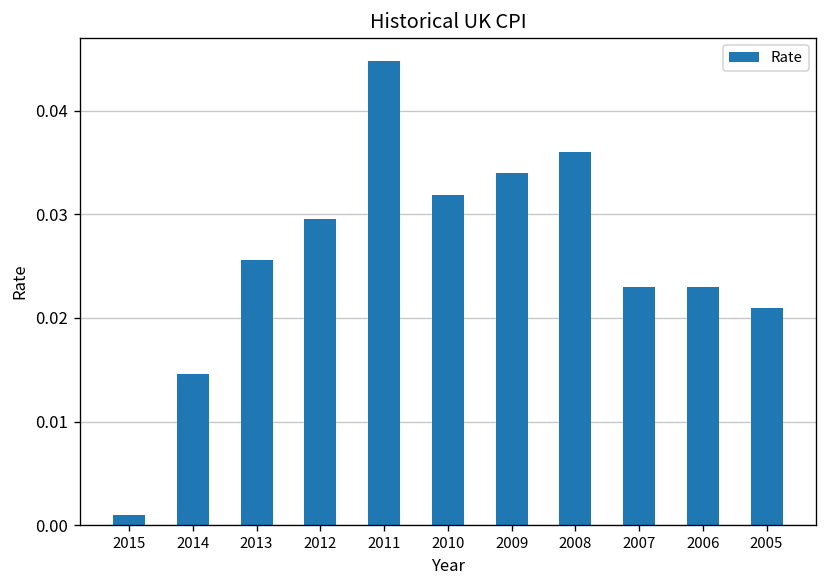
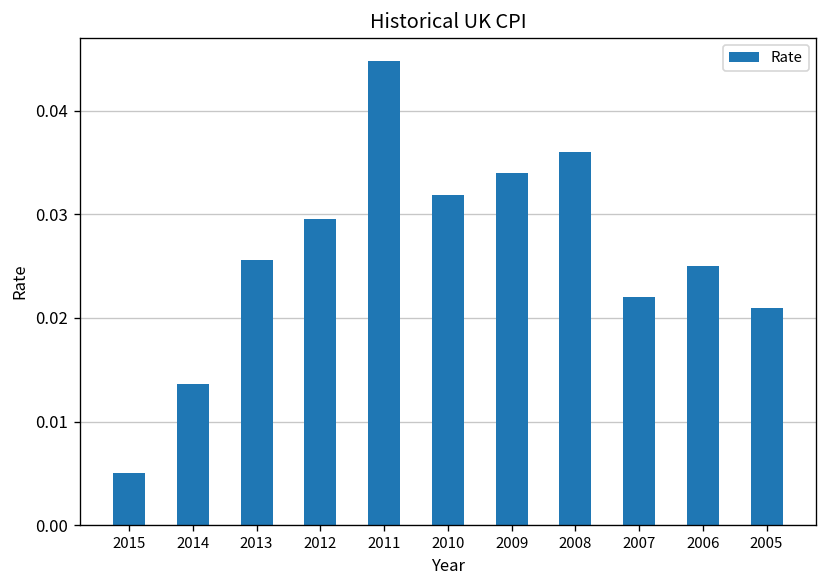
2015: 0.001 -> 0.005
2014: 0.015 -> 0.014
2007: 0.023 -> 0.022
2006: 0.023 -> 0.025
